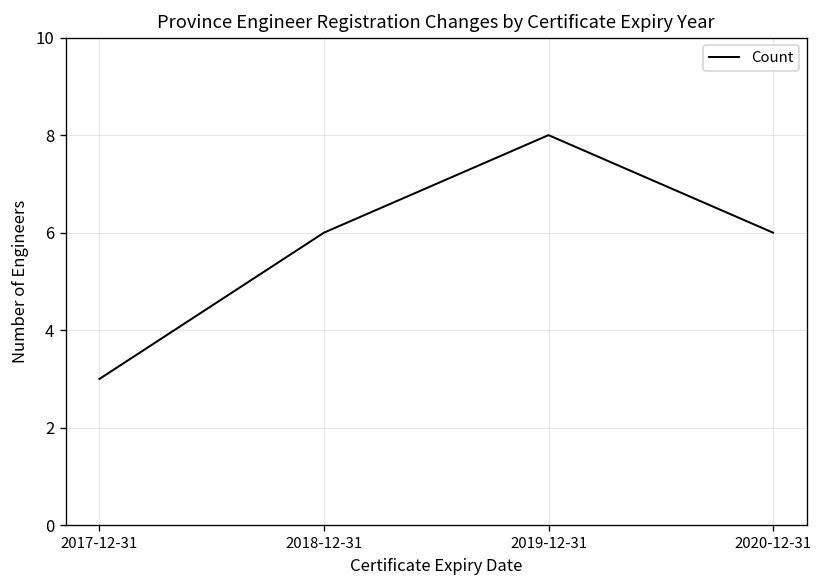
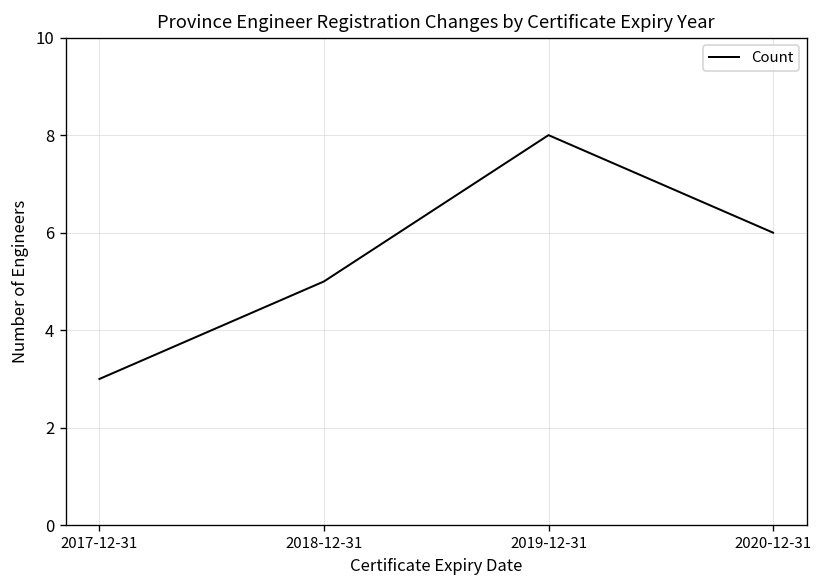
2018-12-31: 6 -> 5
